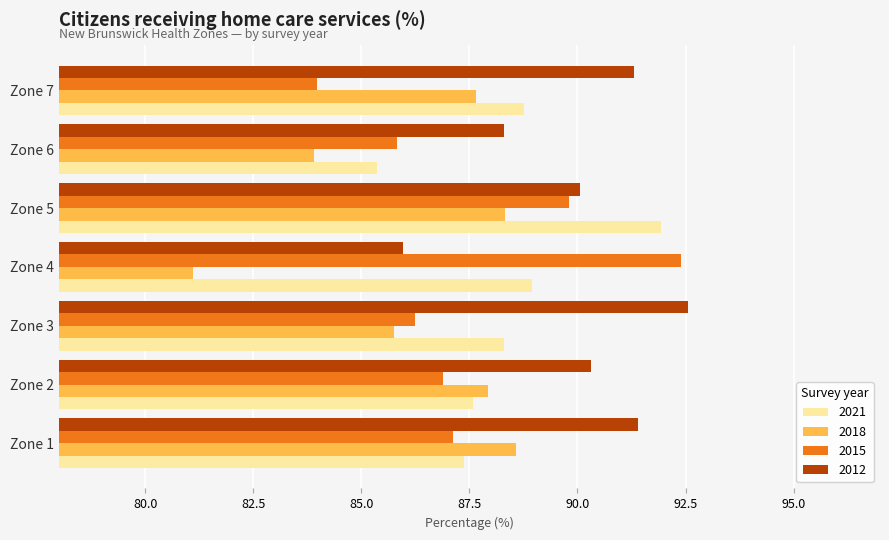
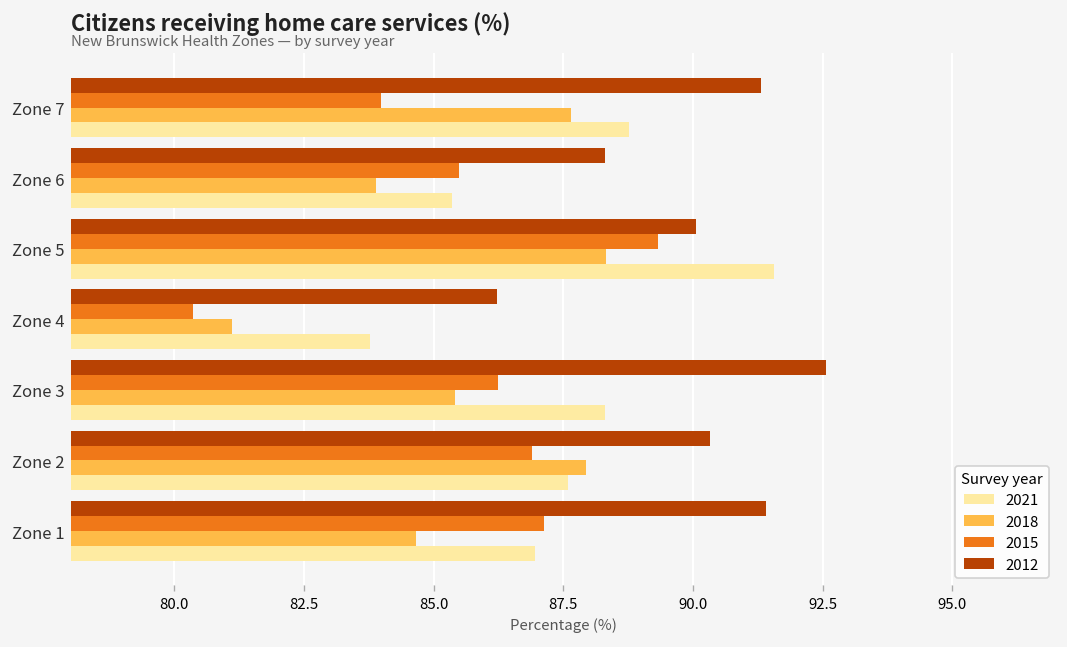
2015, Zone 6: 85.8 -> 85.5
2015, Zone 5: 89.8 -> 89.3
2021, Zone 5: 91.9 -> 91.6
2012, Zone 4: 86.0 -> 86.2
2015, Zone 4: 92.4 -> 80.4
2021, Zone 4: 89.0 -> 83.8
2018, Zone 3: 85.7 -> 85.4
2018, Zone 1: 88.6 -> 84.7
2021, Zone 1: 87.4 -> 87.0
